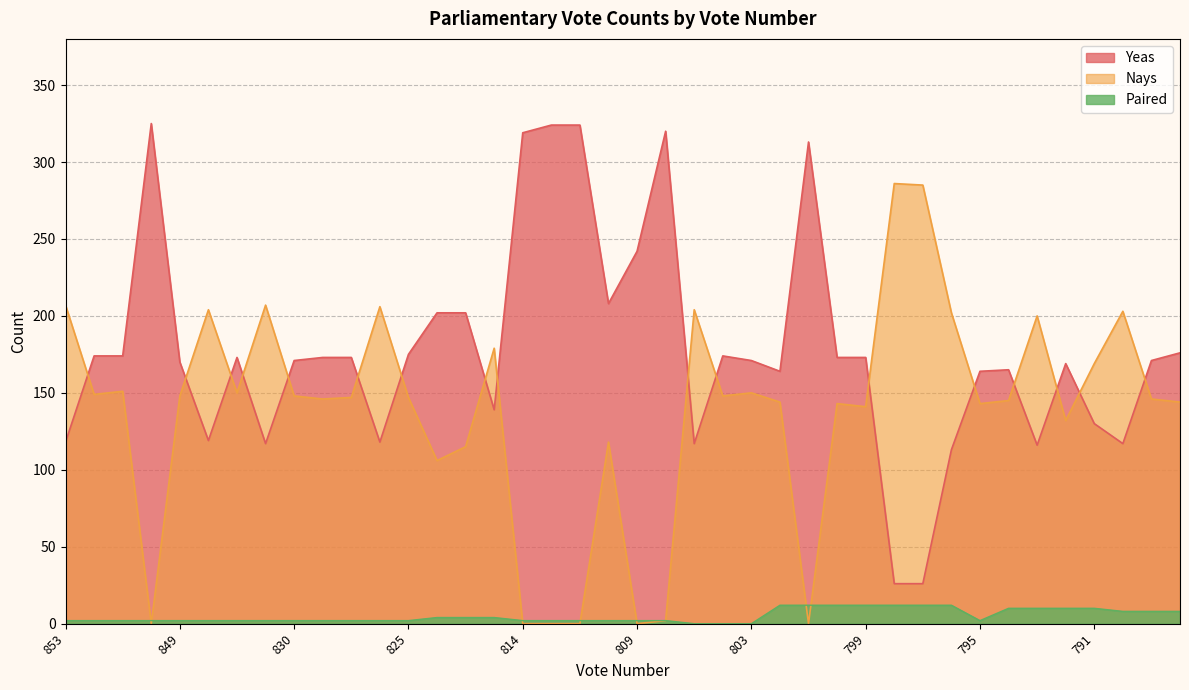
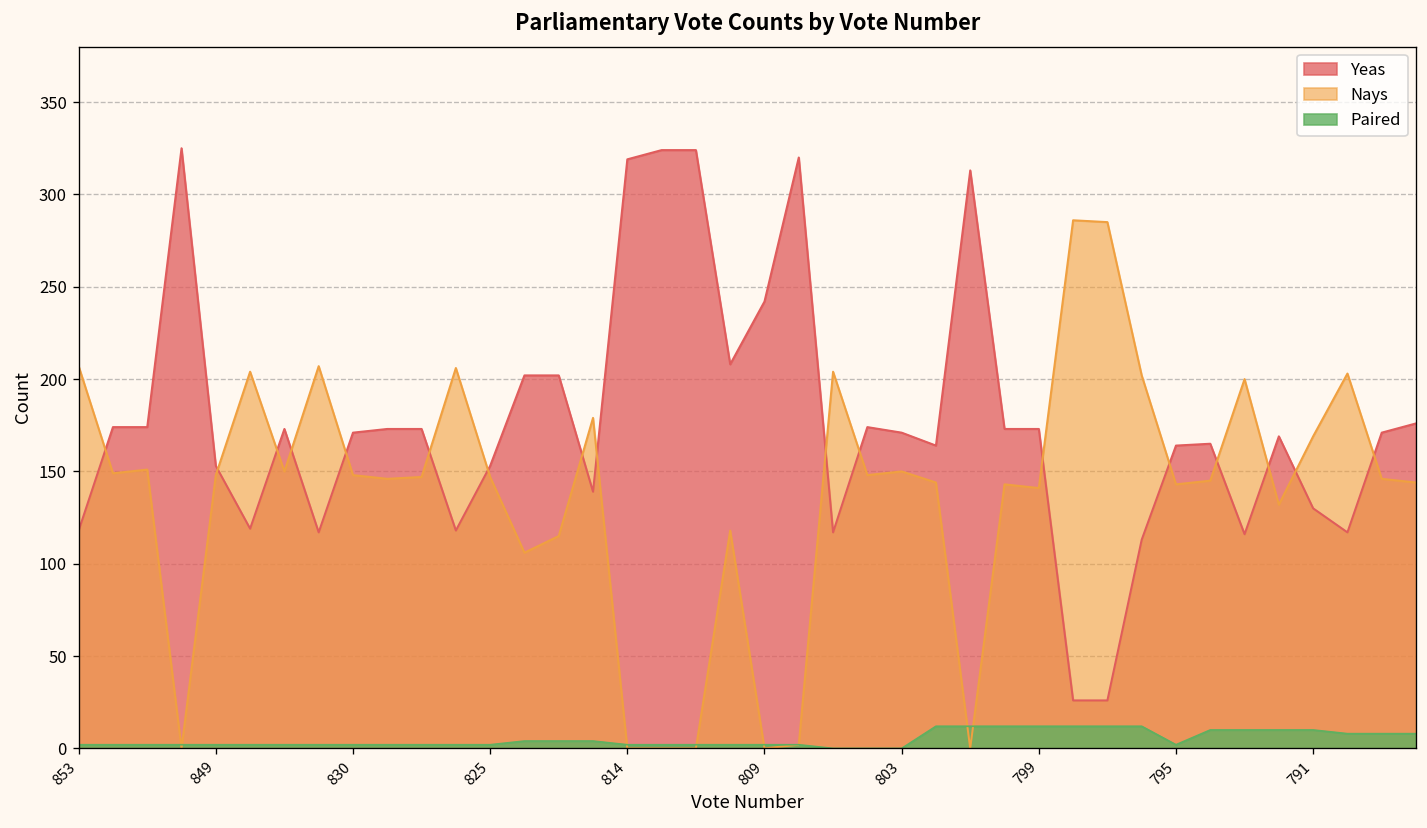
Yeas, 849: 170 -> 153
Yeas, 825: 175 -> 153
